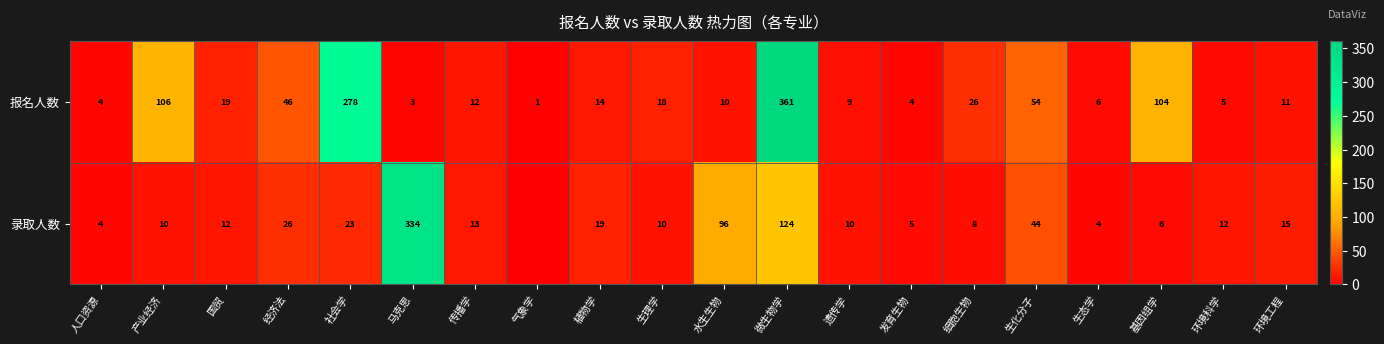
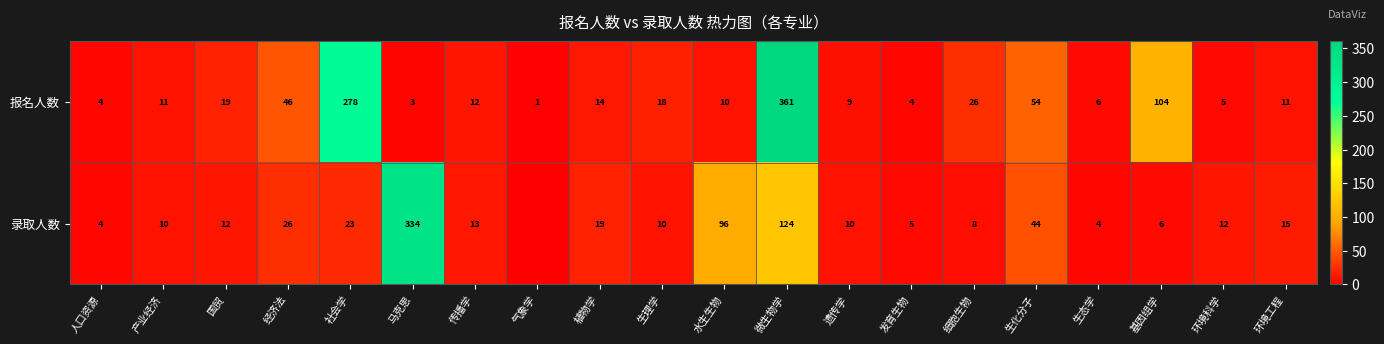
报名人数, 产业经济: 106 -> 11
